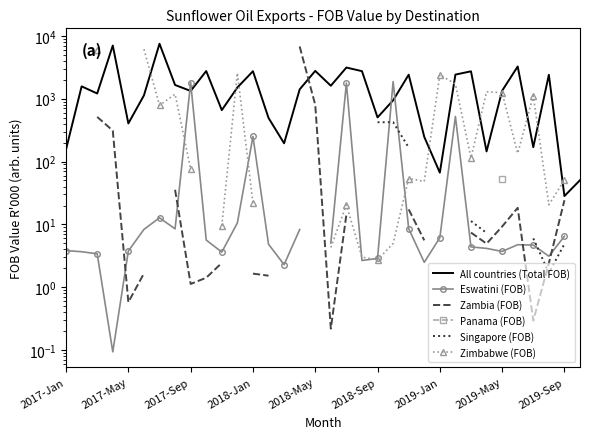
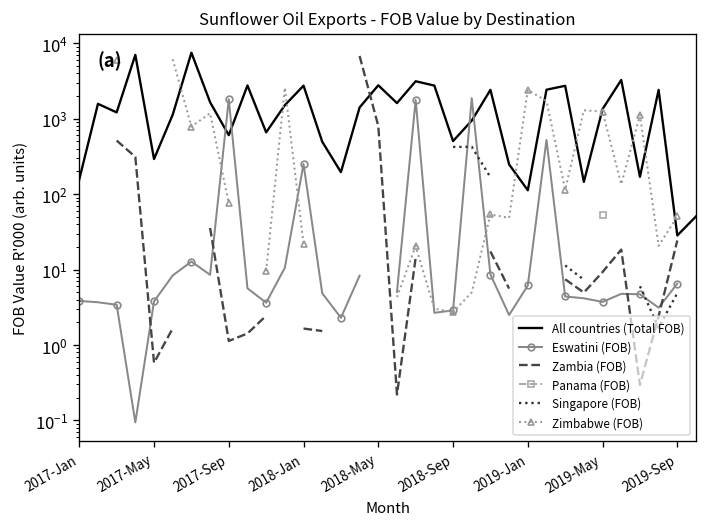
All countries (Total FOB), 2017-May: 400 -> 300
All countries (Total FOB), 2017-Sep: 1300 -> 600
All countries (Total FOB), 2019-Jan: 70 -> 110
